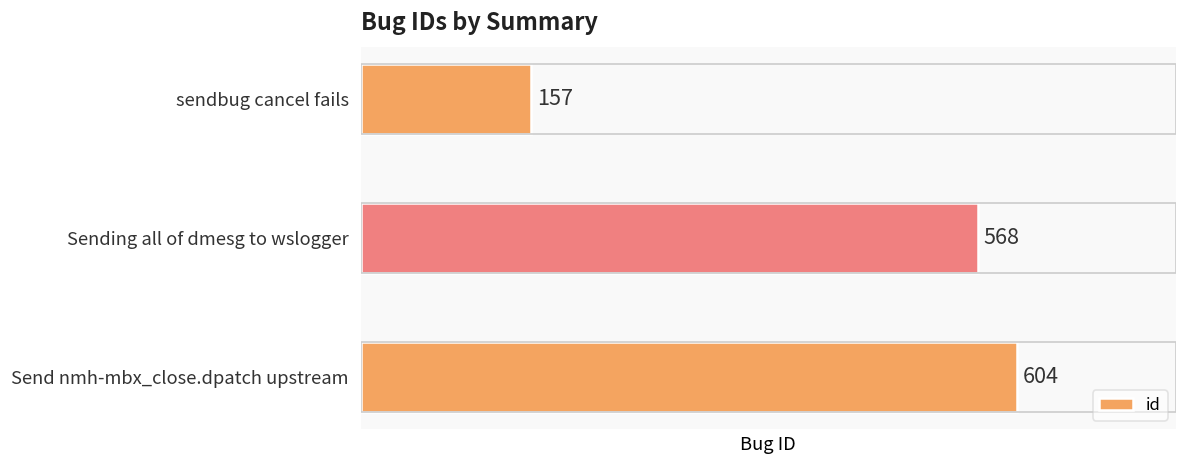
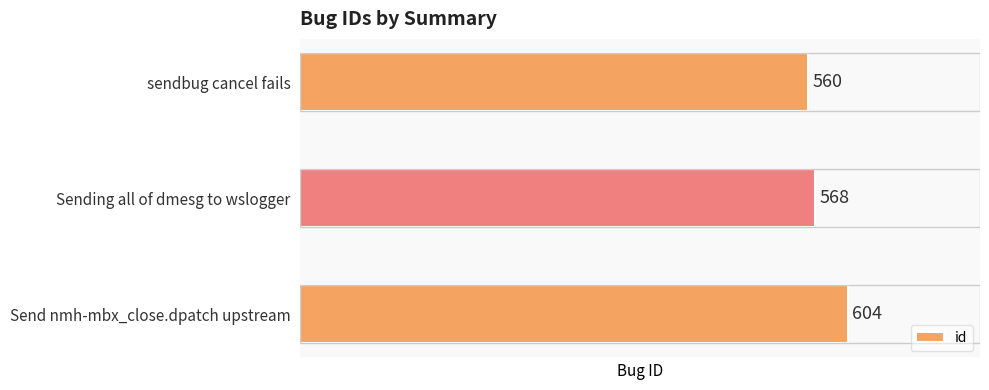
sendbug cancel fails: 157 -> 560
